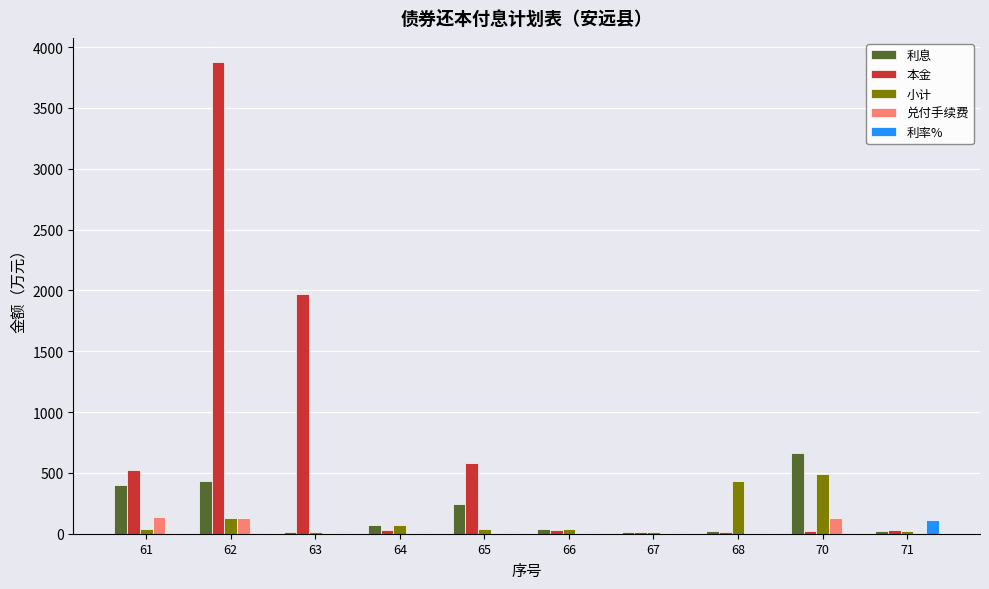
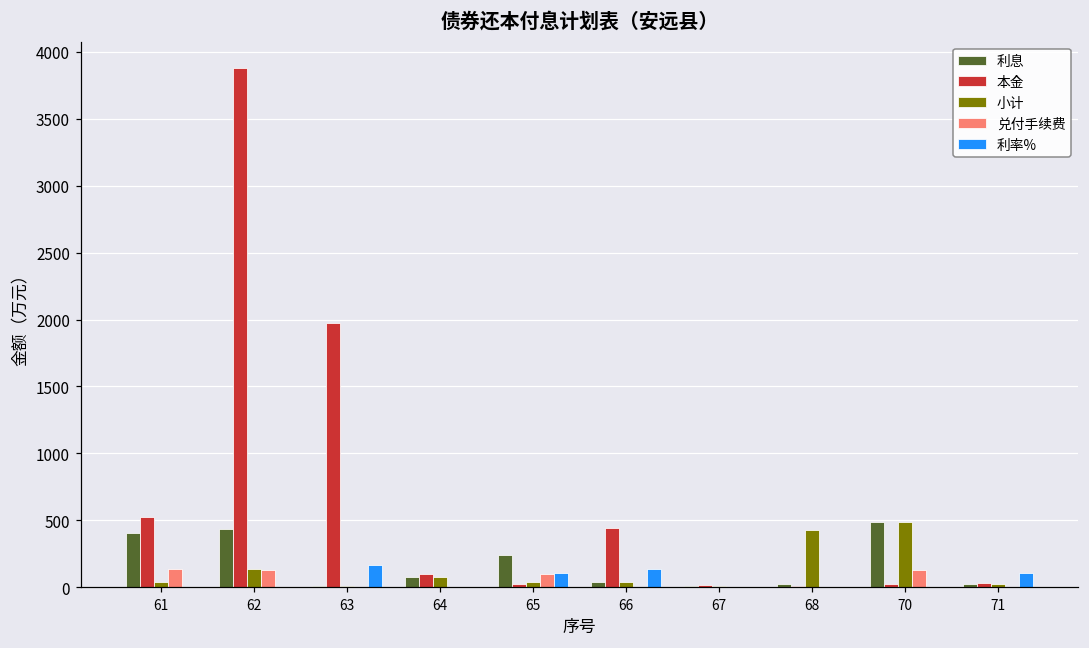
利率%, 63: 0 -> 160
本金, 64: 30 -> 100
本金, 65: 580 -> 20
兑付手续费, 65: 0 -> 100
利率%, 65: 0 -> 110
本金, 66: 30 -> 440
利率%, 66: 0 -> 140
利息, 70: 660 -> 490
